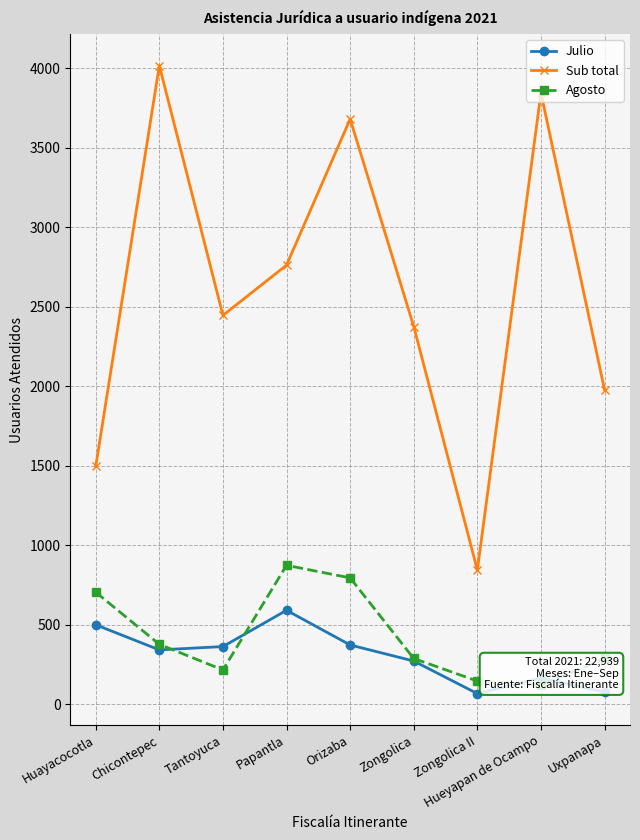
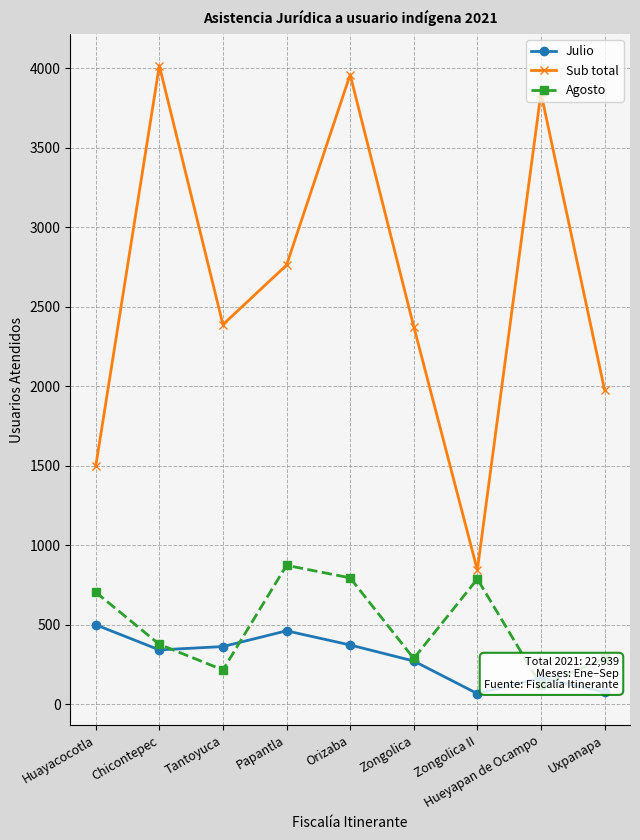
Sub total, Tantoyuca: 2450 -> 2390
Julio, Papantla: 590 -> 460
Sub total, Orizaba: 3680 -> 3960
Agosto, Zongolica II: 150 -> 790
